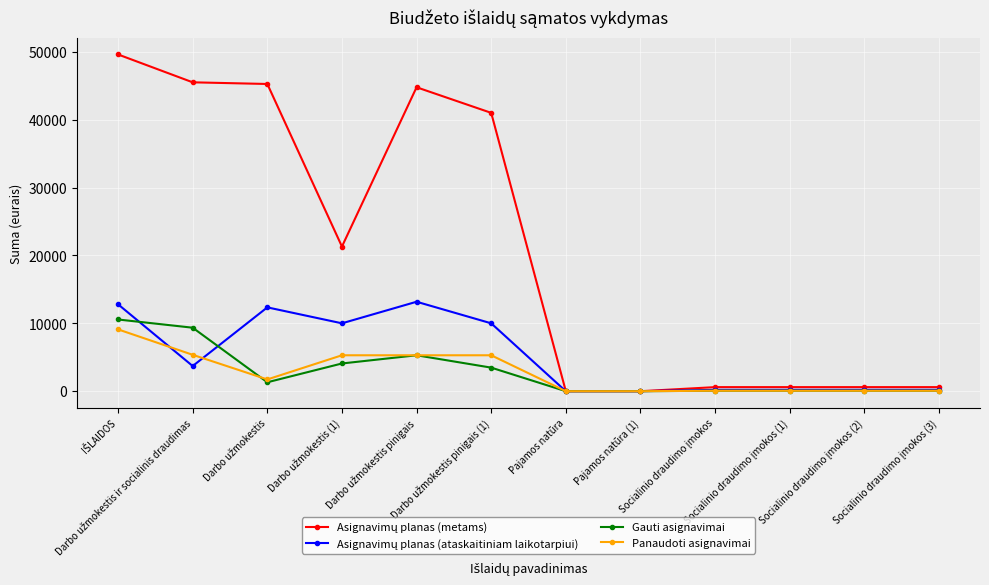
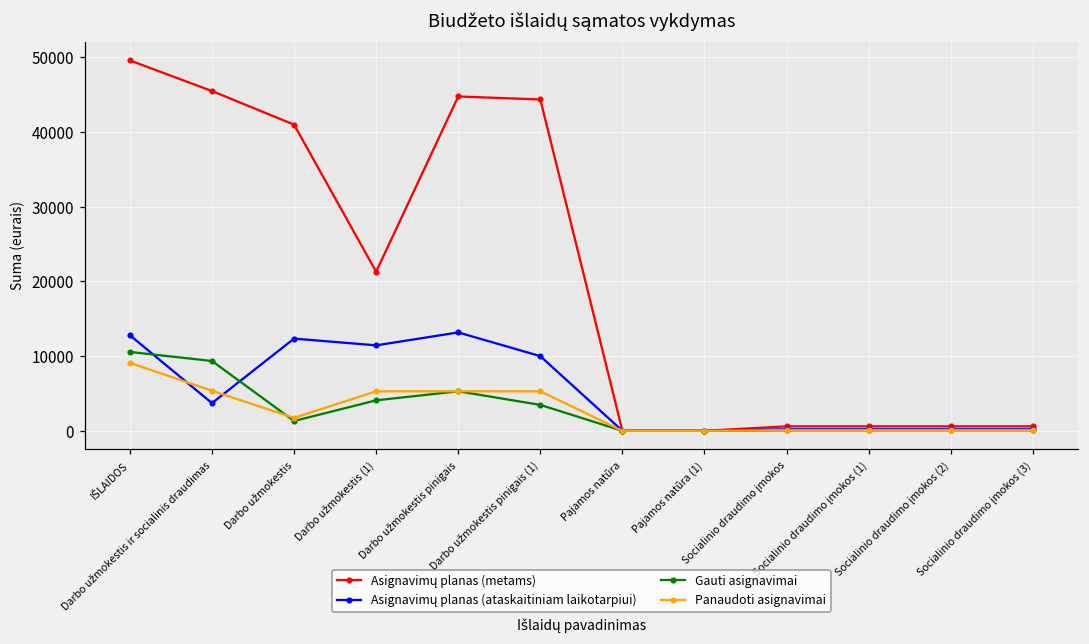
Asignavimų planas (metams), Darbo užmokestis: 45000 -> 41000
Asignavimų planas (ataskaitiniam laikotarpiui), Darbo užmokestis (1): 10000 -> 11000
Asignavimų planas (metams), Darbo užmokestis pinigais (1): 41000 -> 44000
